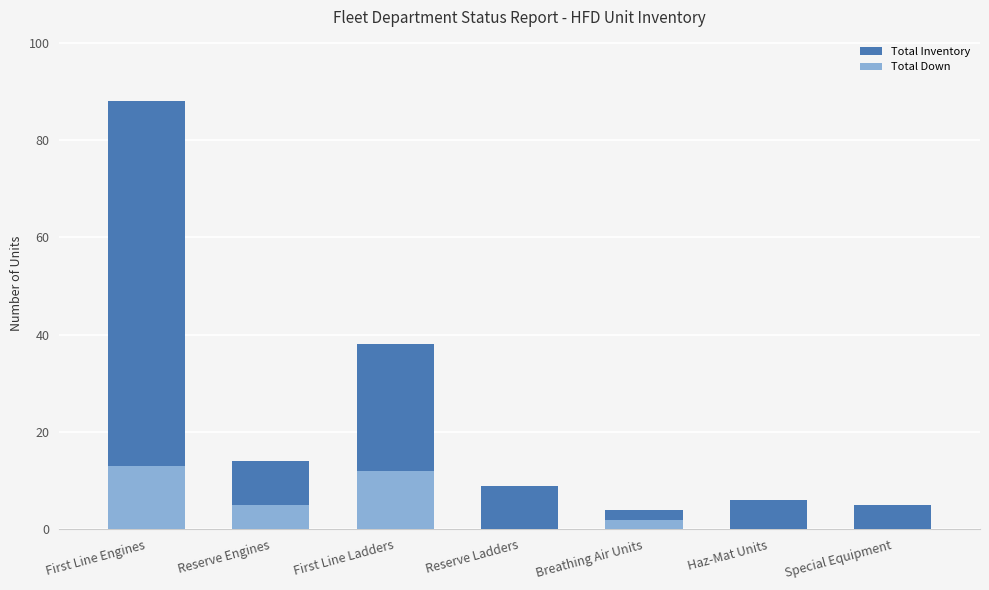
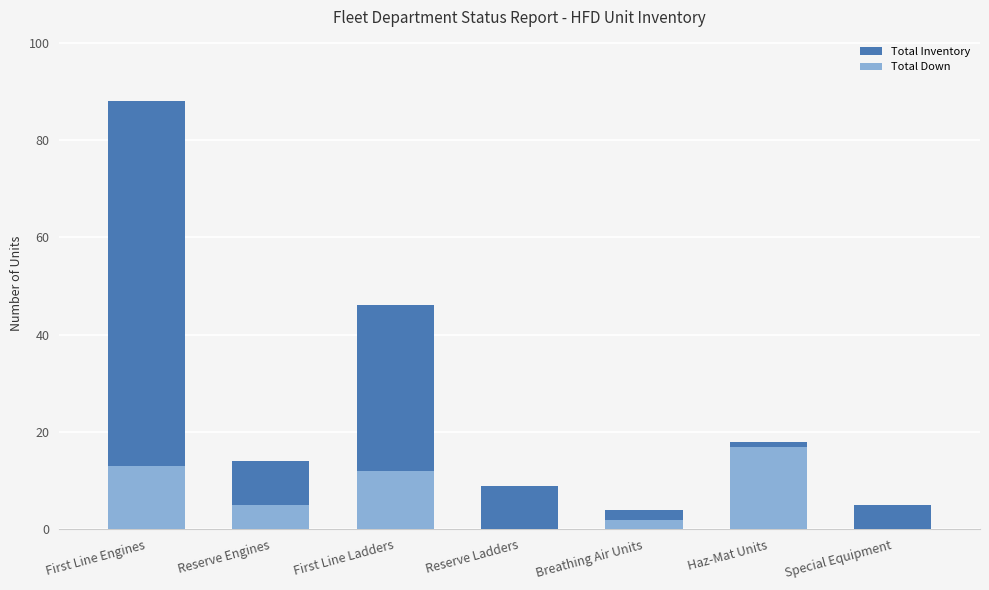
Total Inventory, First Line Ladders: 38 -> 46
Total Inventory, Haz-Mat Units: 6 -> 18
Total Down, Haz-Mat Units: 0 -> 17
